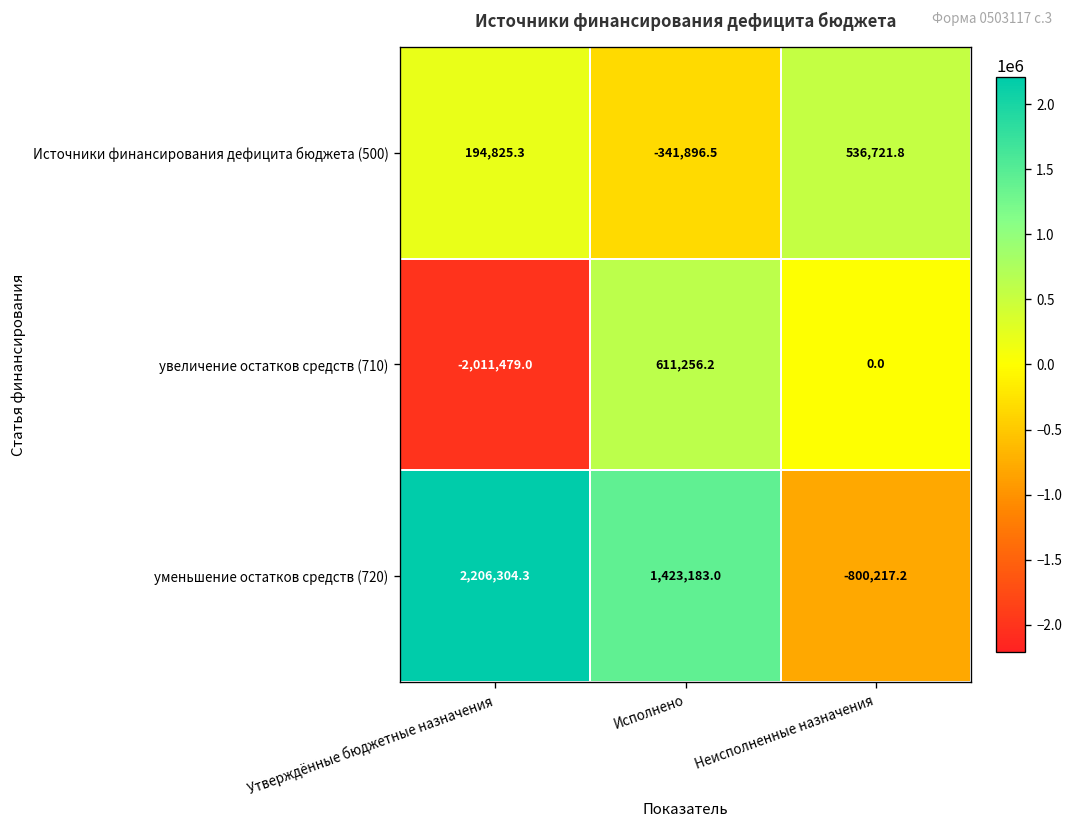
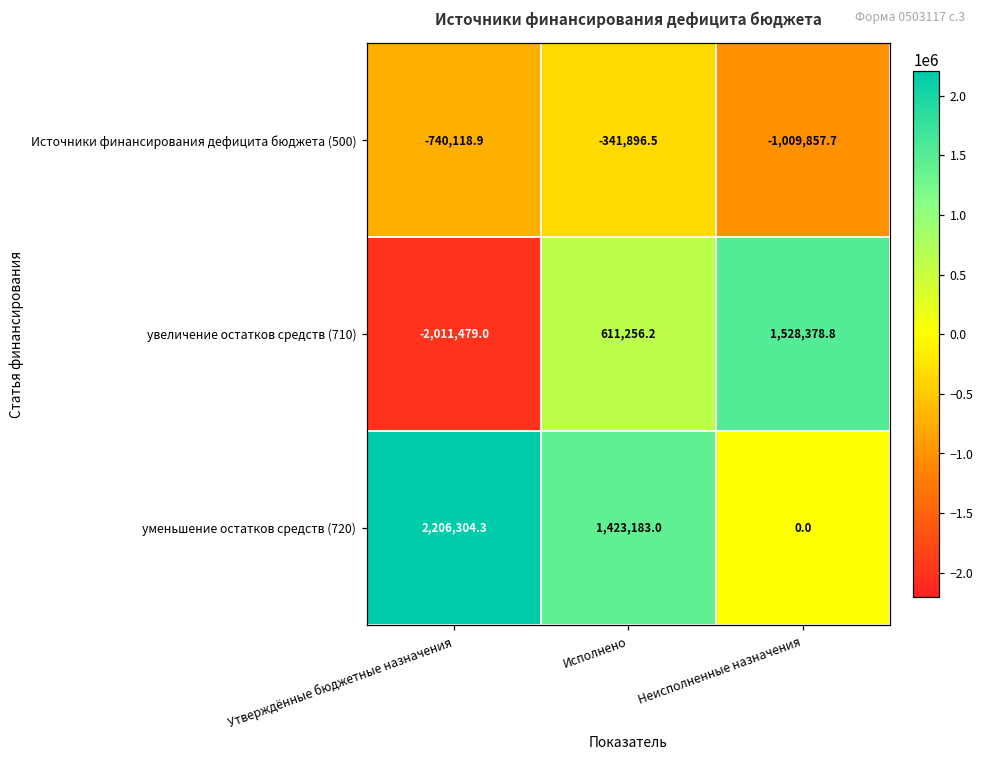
Источники финансирования дефицита бюджета (500), Утверждённые бюджетные назначения: 194,825.3 -> -740,118.9
Источники финансирования дефицита бюджета (500), Неисполненные назначения: 536,721.8 -> -1,009,857.7
увеличение остатков средств (710), Неисполненные назначения: 0.0 -> 1,528,378.8
уменьшение остатков средств (720), Неисполненные назначения: -800,217.2 -> 0.0
